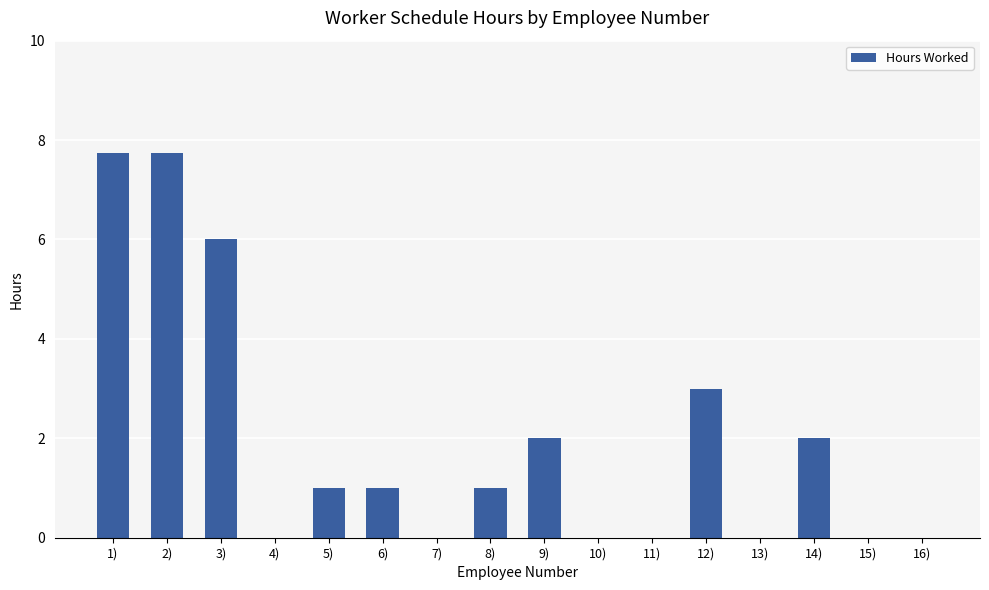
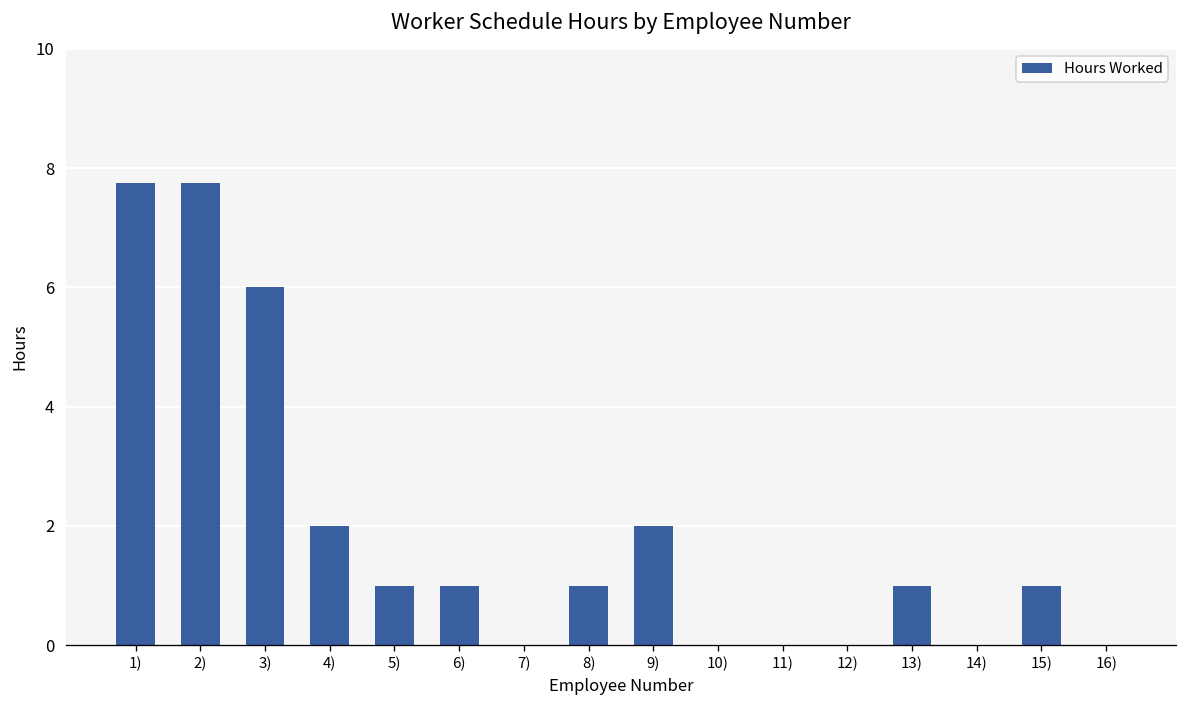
4): 0 -> 2
12): 3 -> 0
13): 0 -> 1
14): 2 -> 0
15): 0 -> 1
